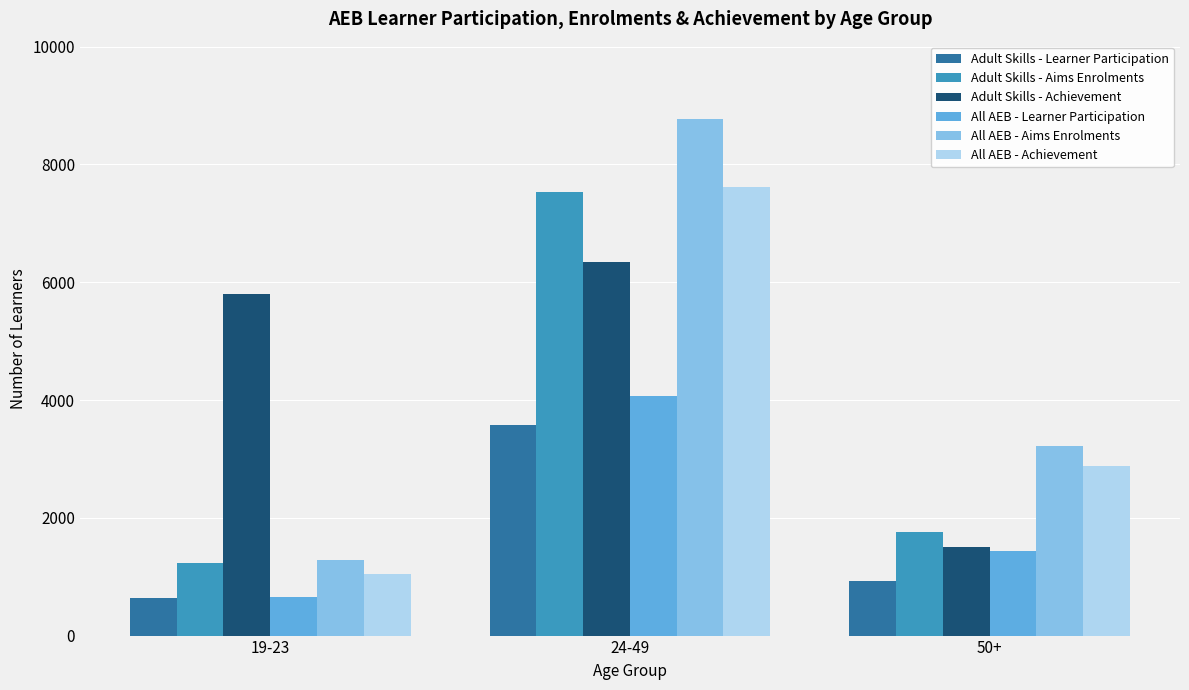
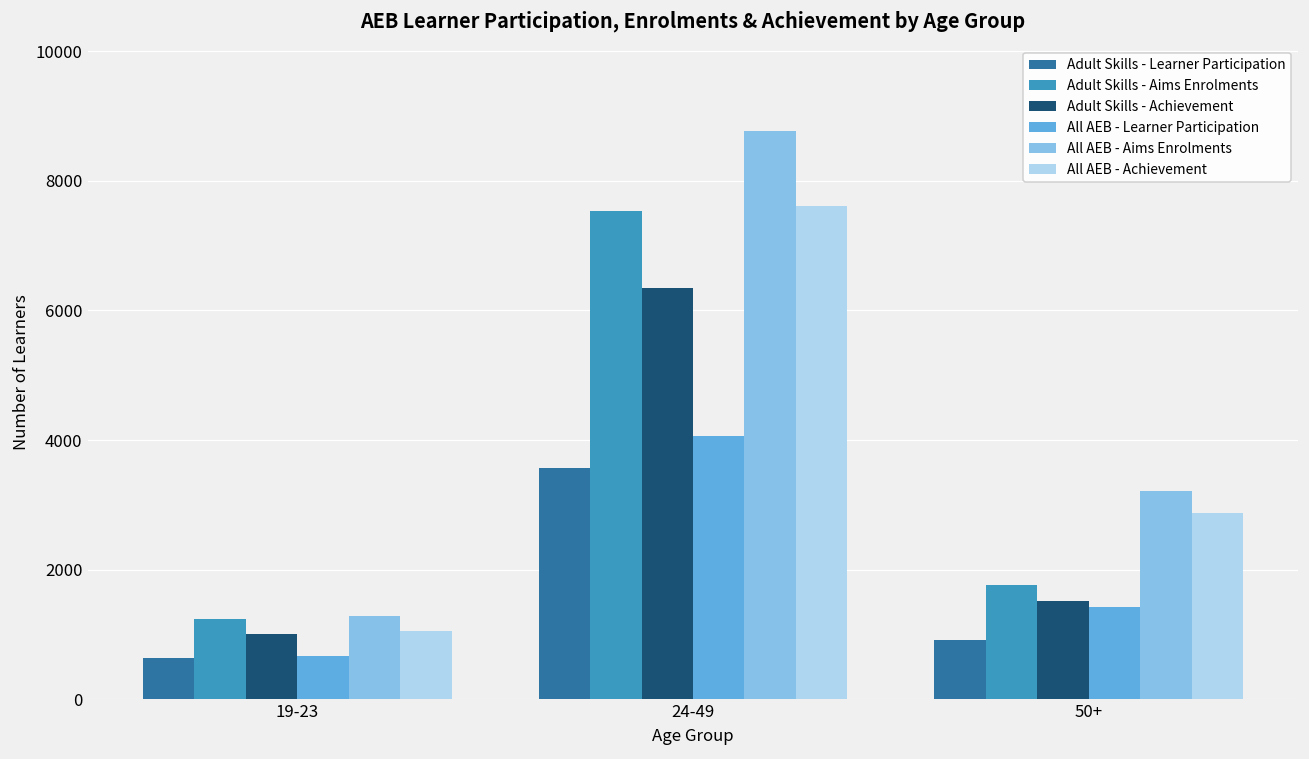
Adult Skills - Achievement, 19-23: 5800 -> 1000
